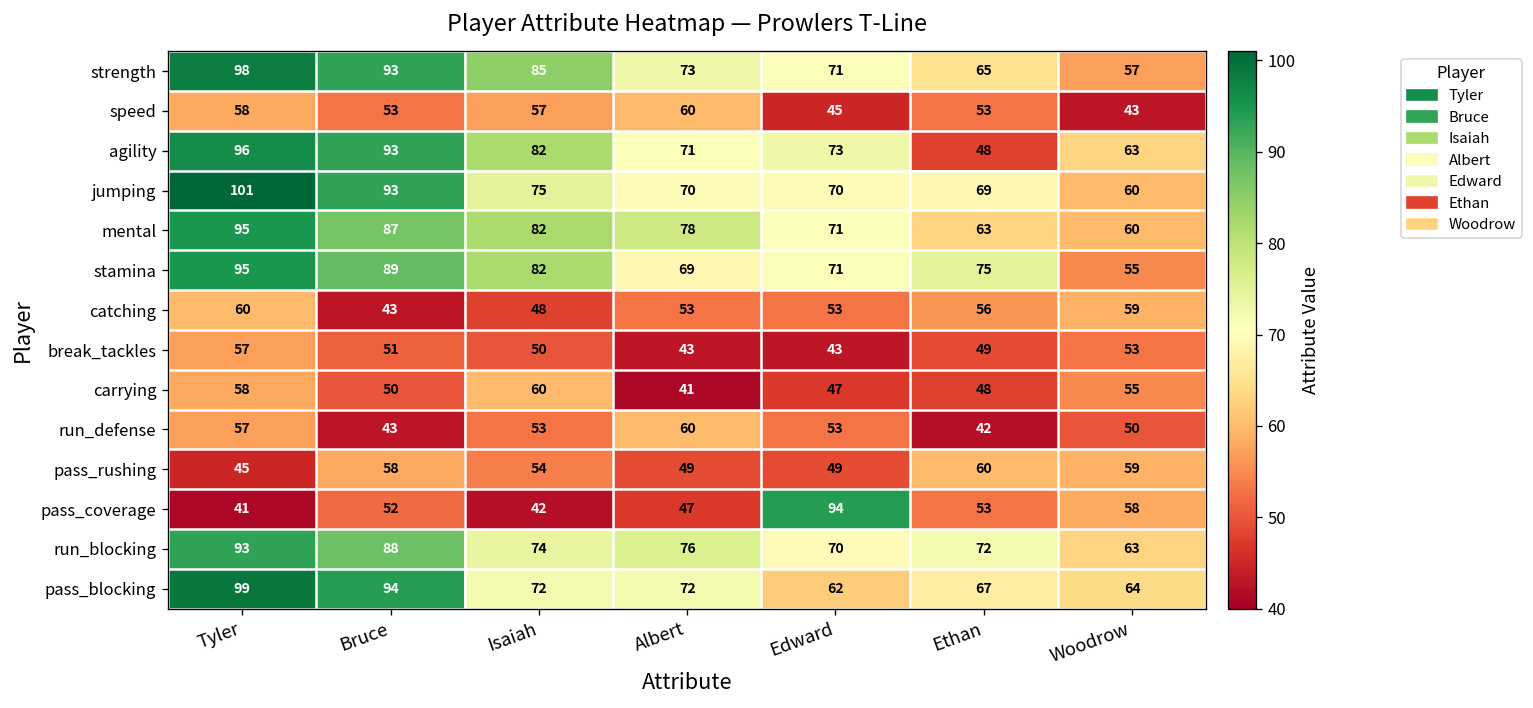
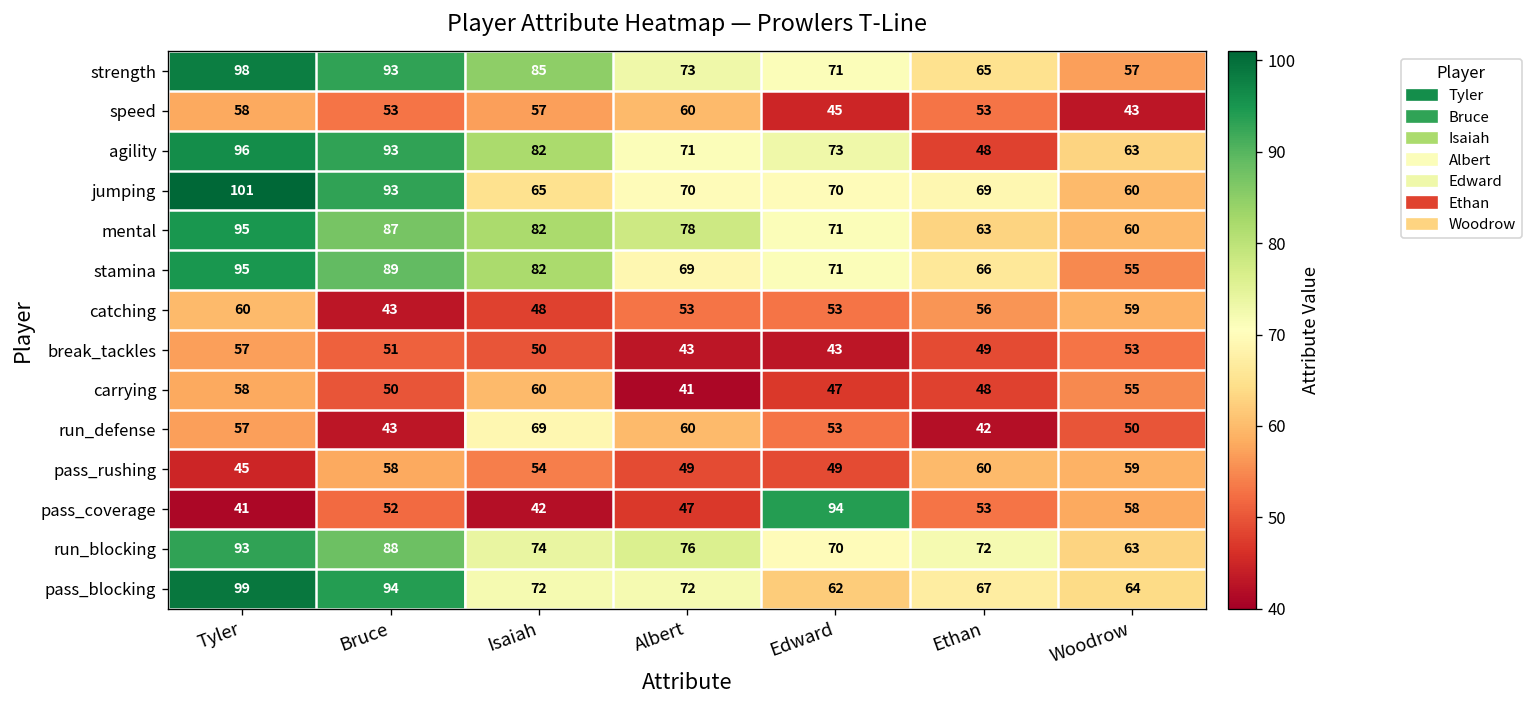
jumping, Isaiah: 75 -> 65
stamina, Ethan: 75 -> 66
run_defense, Isaiah: 53 -> 69
